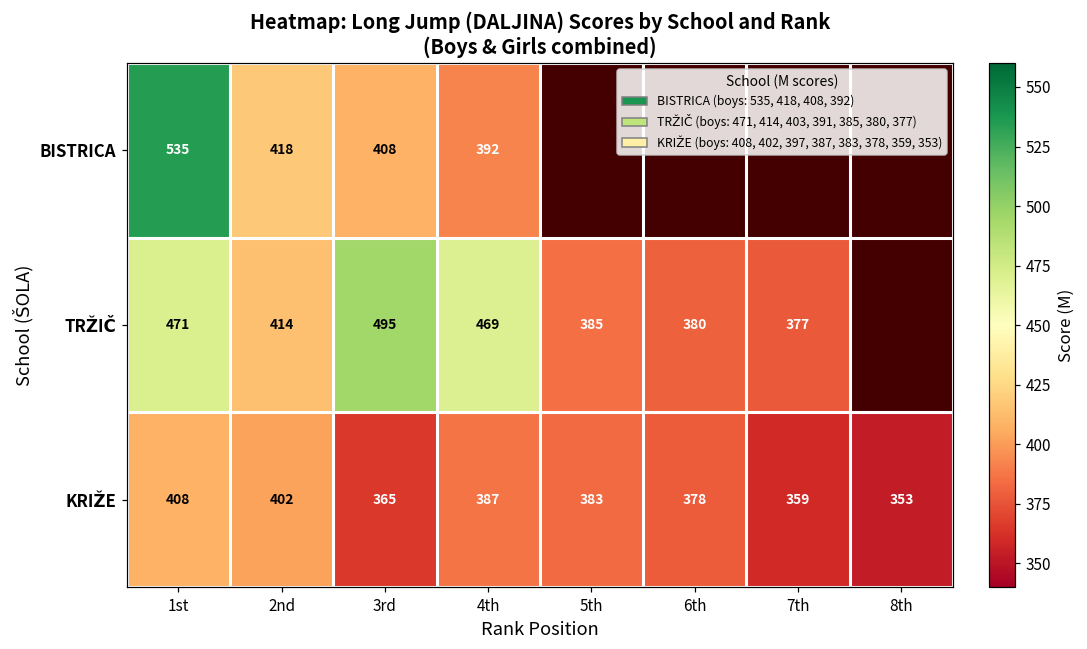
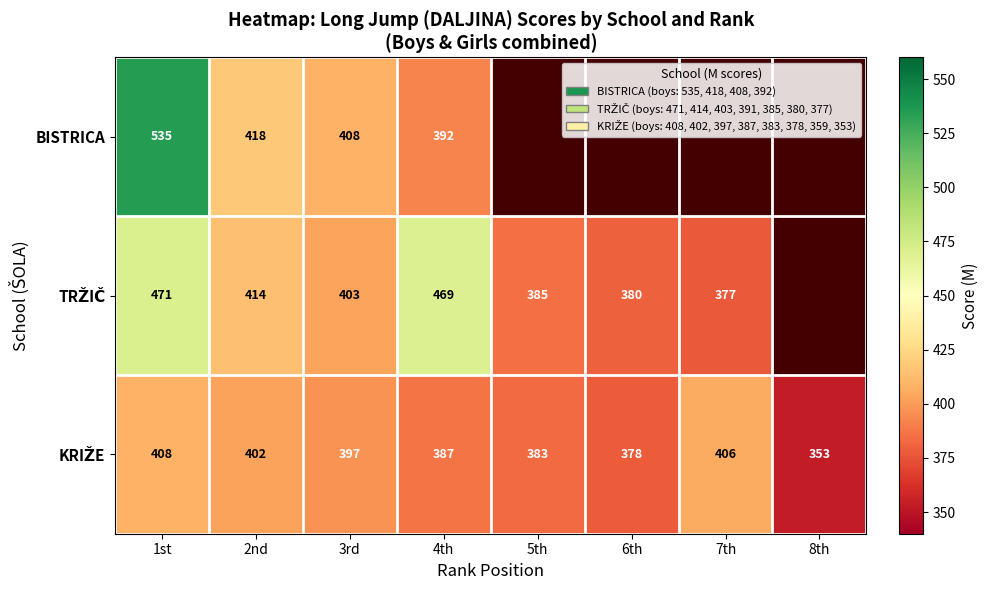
TRŽIČ, 3rd: 495 -> 403
KRIŽE, 3rd: 365 -> 397
KRIŽE, 7th: 359 -> 406
